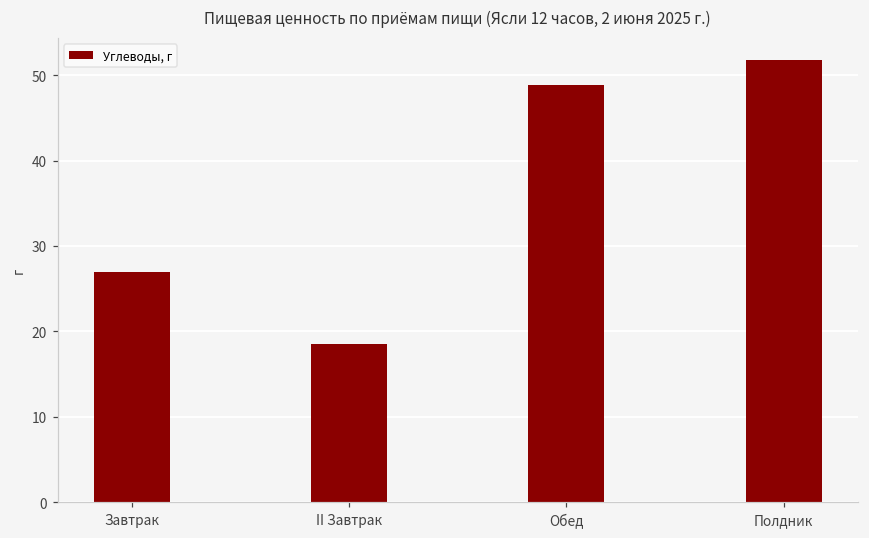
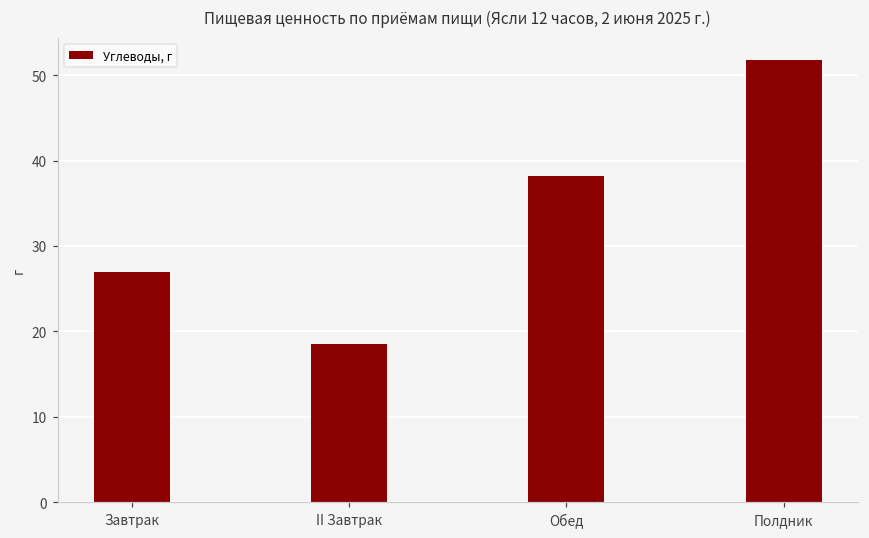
Обед: 49 -> 38
